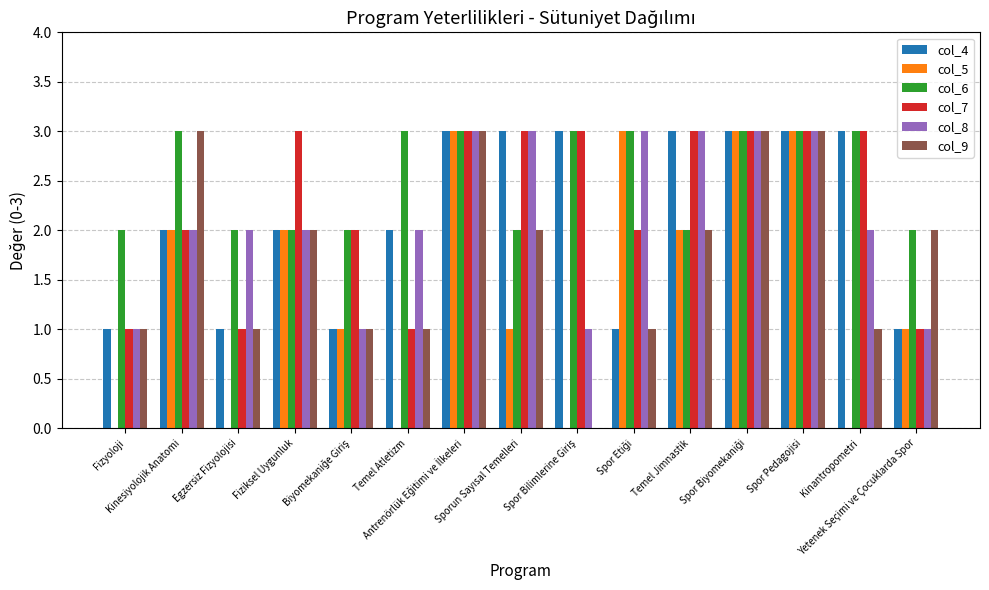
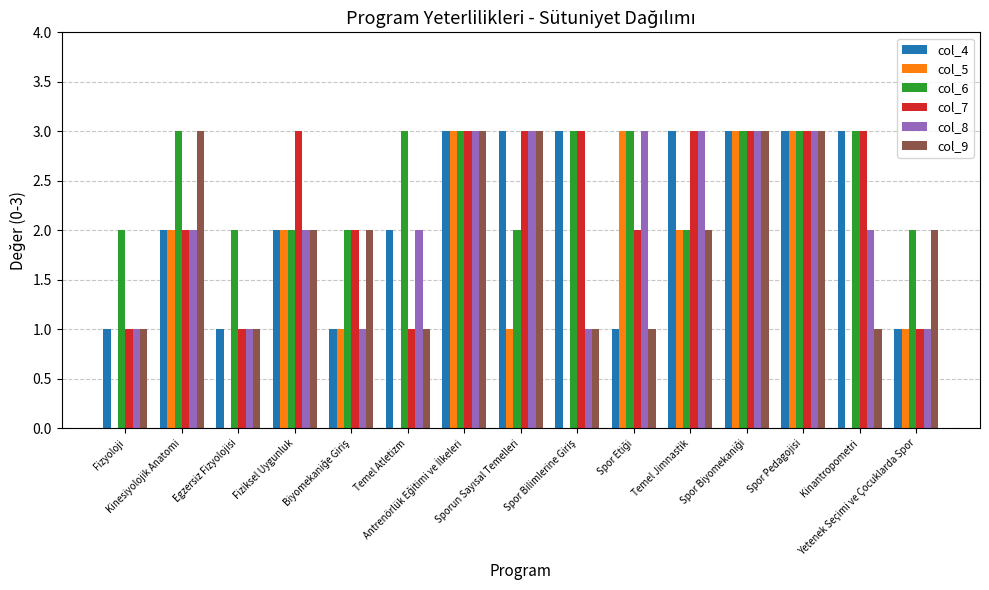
col_8, Egzersiz Fizyolojisi: 2 -> 1
col_9, Biyomekaniğe Giriş: 1 -> 2
col_9, Sporun Sayısal Temelleri: 2 -> 3
col_9, Spor Bilimlerine Giriş: 0 -> 1
